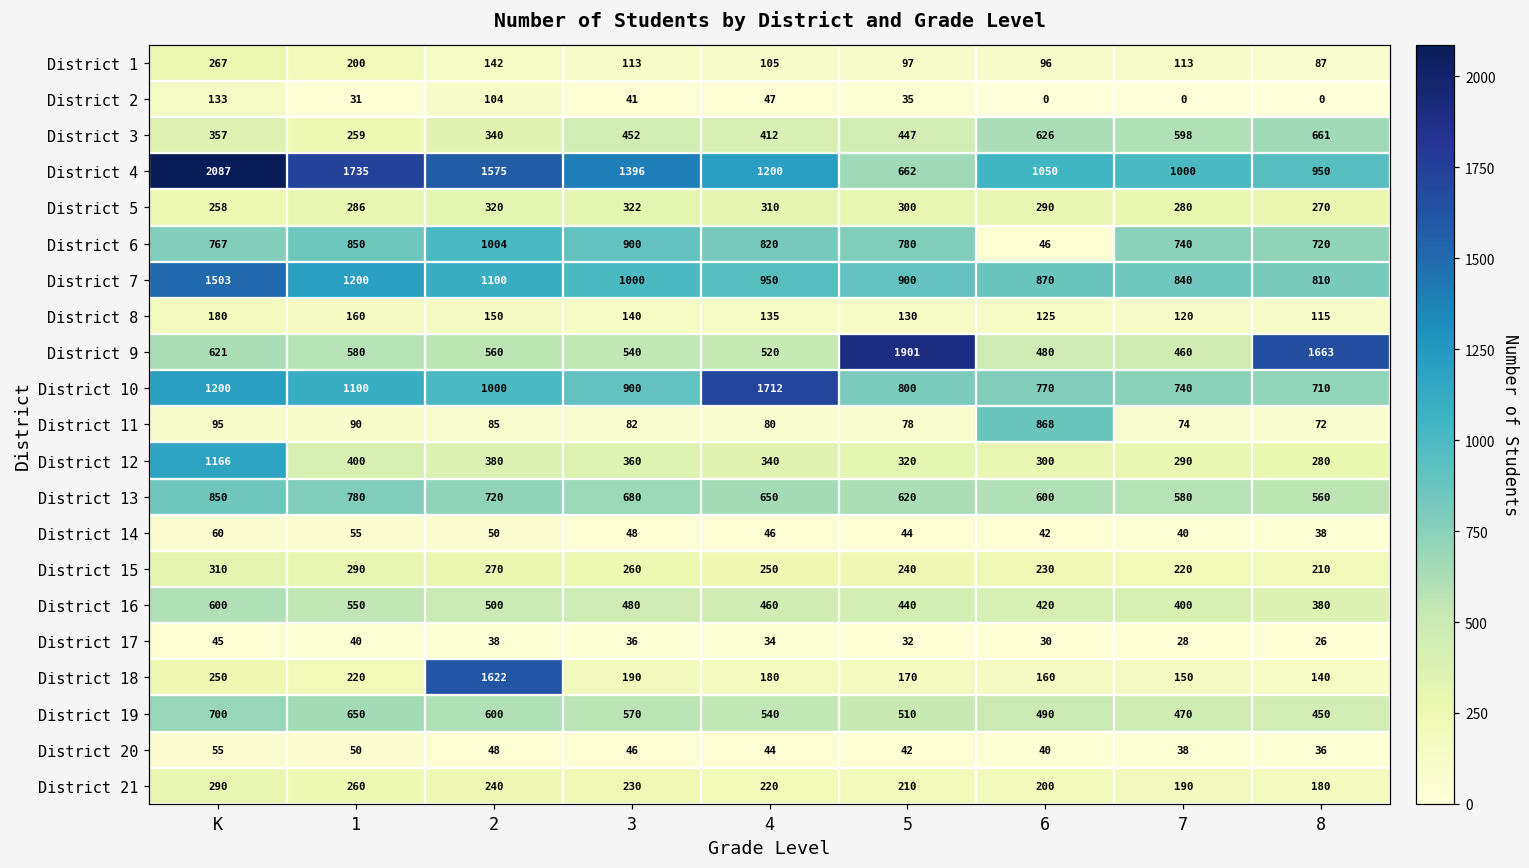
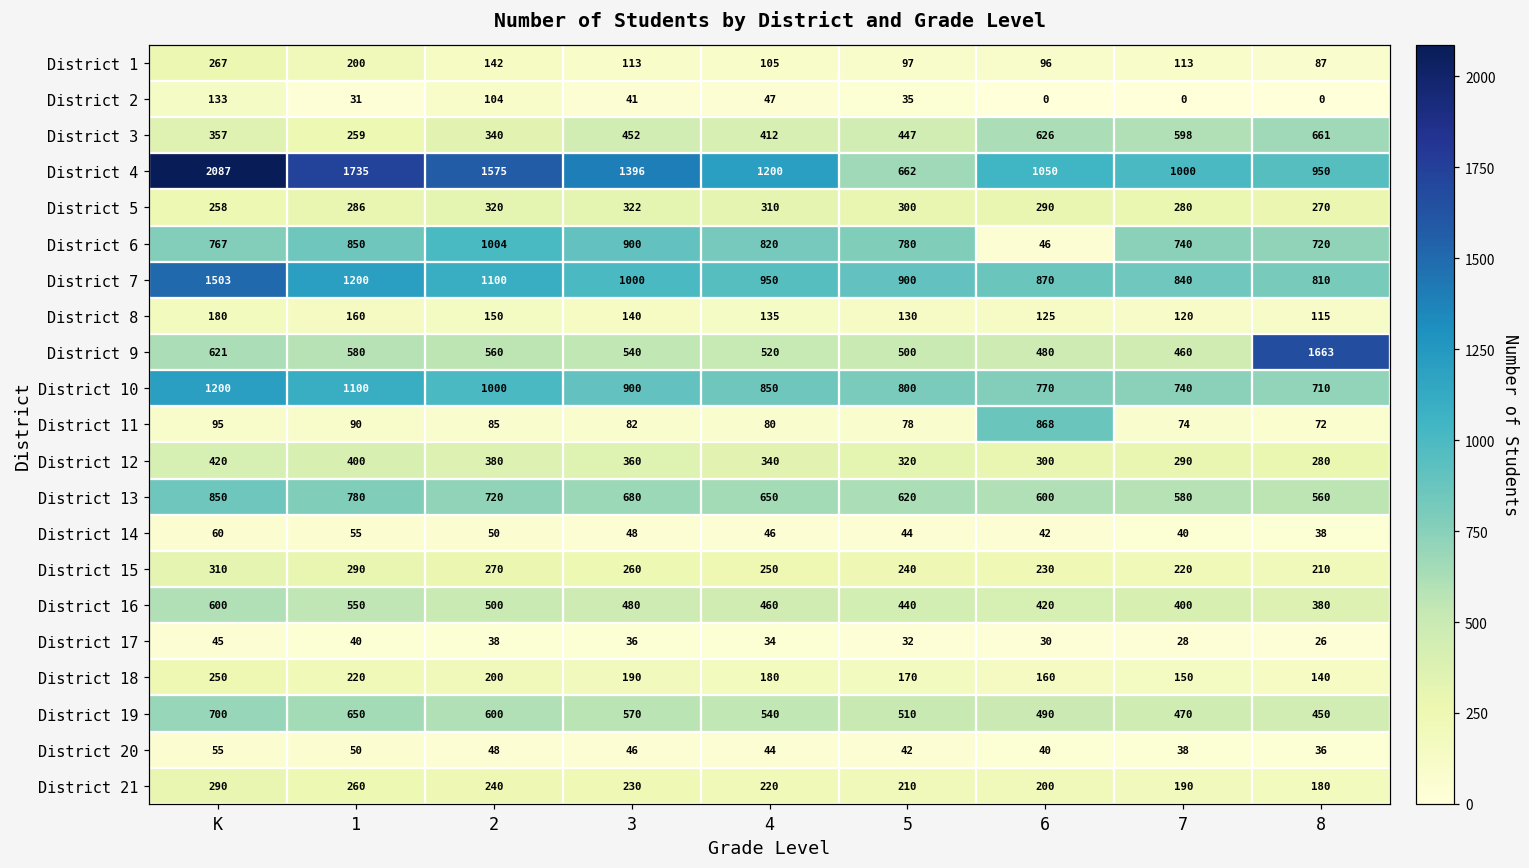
District 9, 5: 1901 -> 500
District 10, 4: 1712 -> 850
District 12, K: 1166 -> 420
District 18, 2: 1622 -> 200
